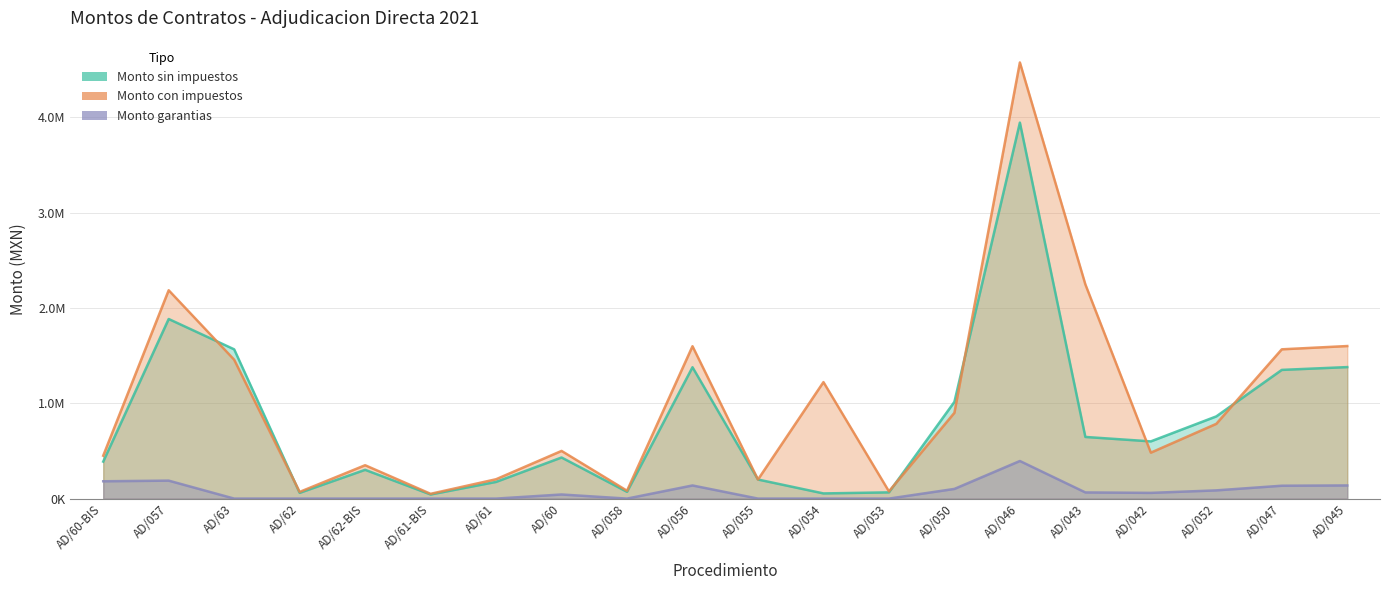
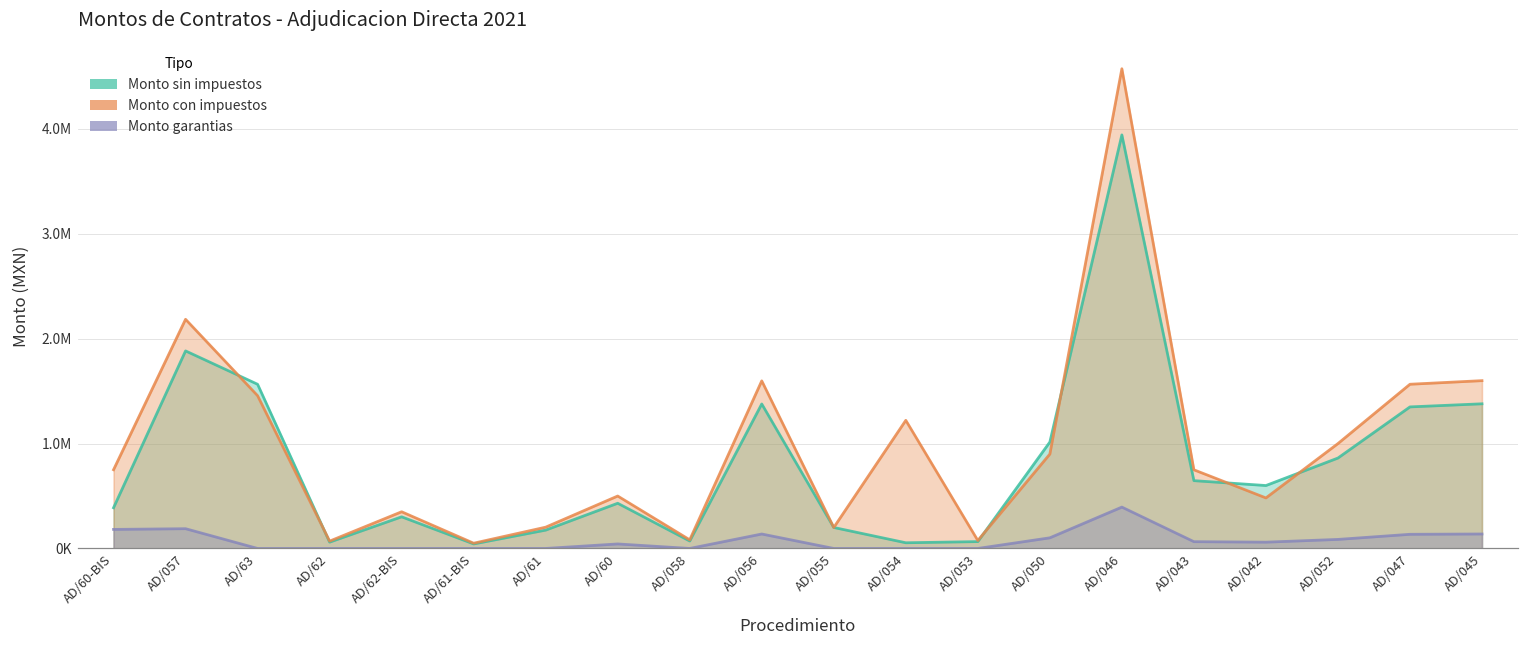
Monto con impuestos, AD/60-BIS: 400000 -> 800000
Monto con impuestos, AD/043: 2200000 -> 700000
Monto con impuestos, AD/052: 800000 -> 1000000
